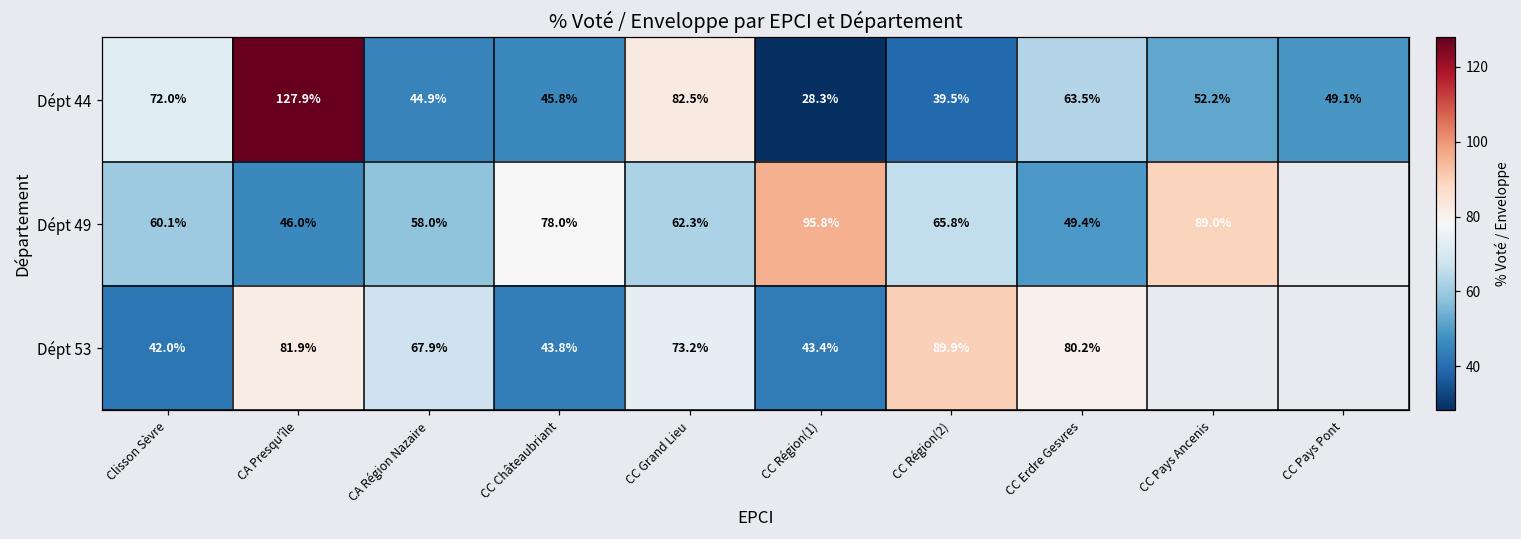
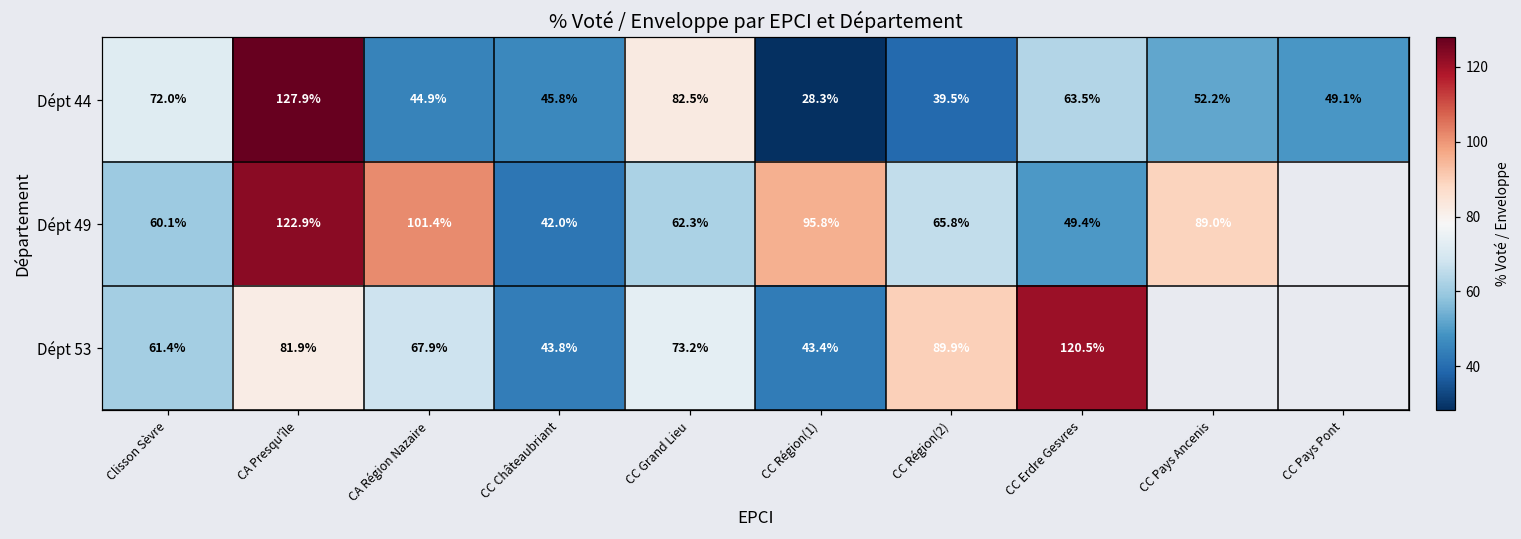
Dépt 49, CA Presqu'île: 46.0% -> 122.9%
Dépt 49, CA Région Nazaire: 58.0% -> 101.4%
Dépt 49, CC Châteaubriant: 78.0% -> 42.0%
Dépt 53, Clisson Sèvre: 42.0% -> 61.4%
Dépt 53, CC Erdre Gesvres: 80.2% -> 120.5%
